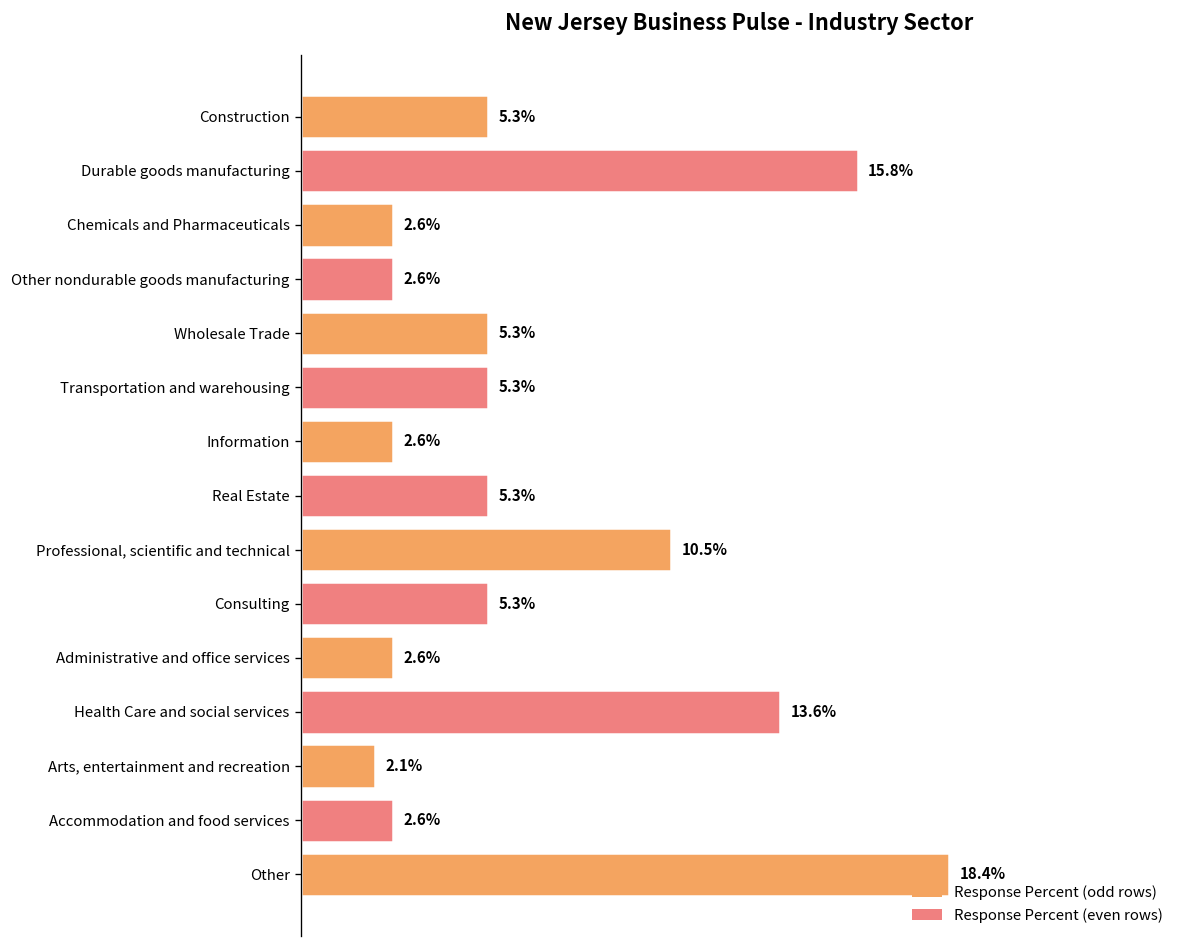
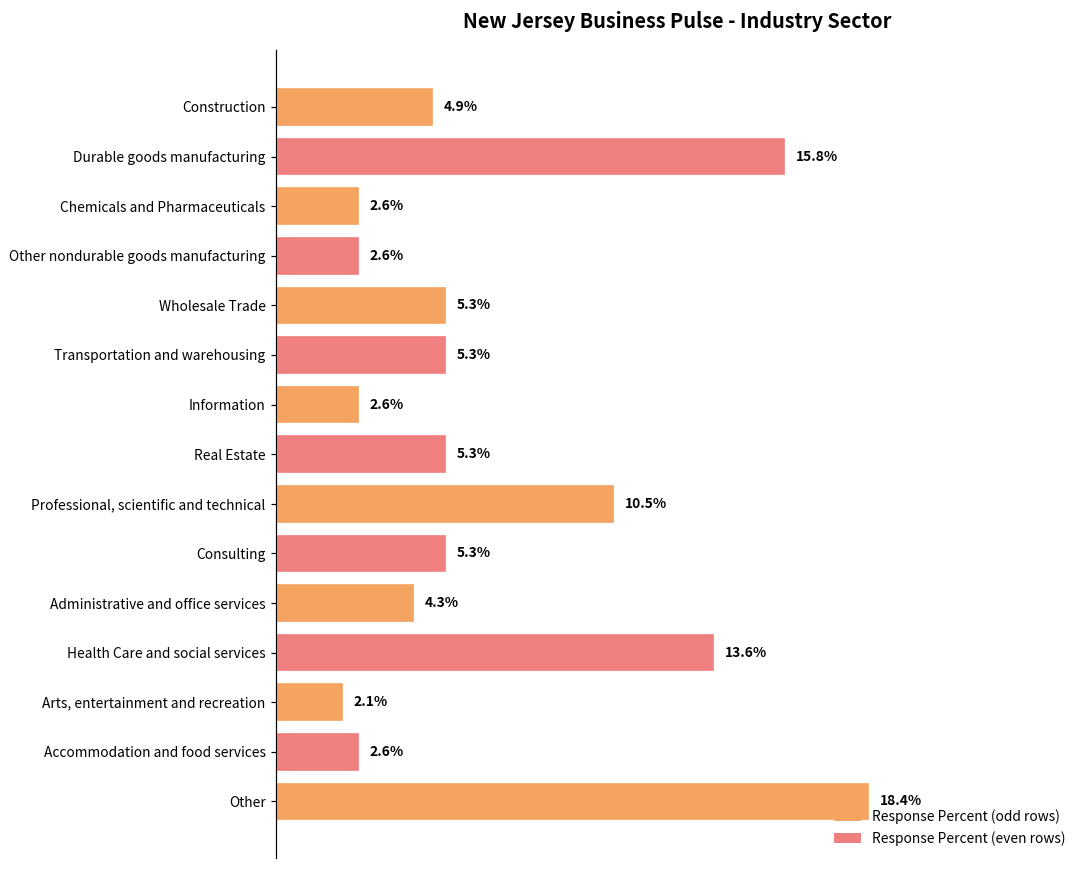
Construction: 5.3% -> 4.9%
Administrative and office services: 2.6% -> 4.3%
